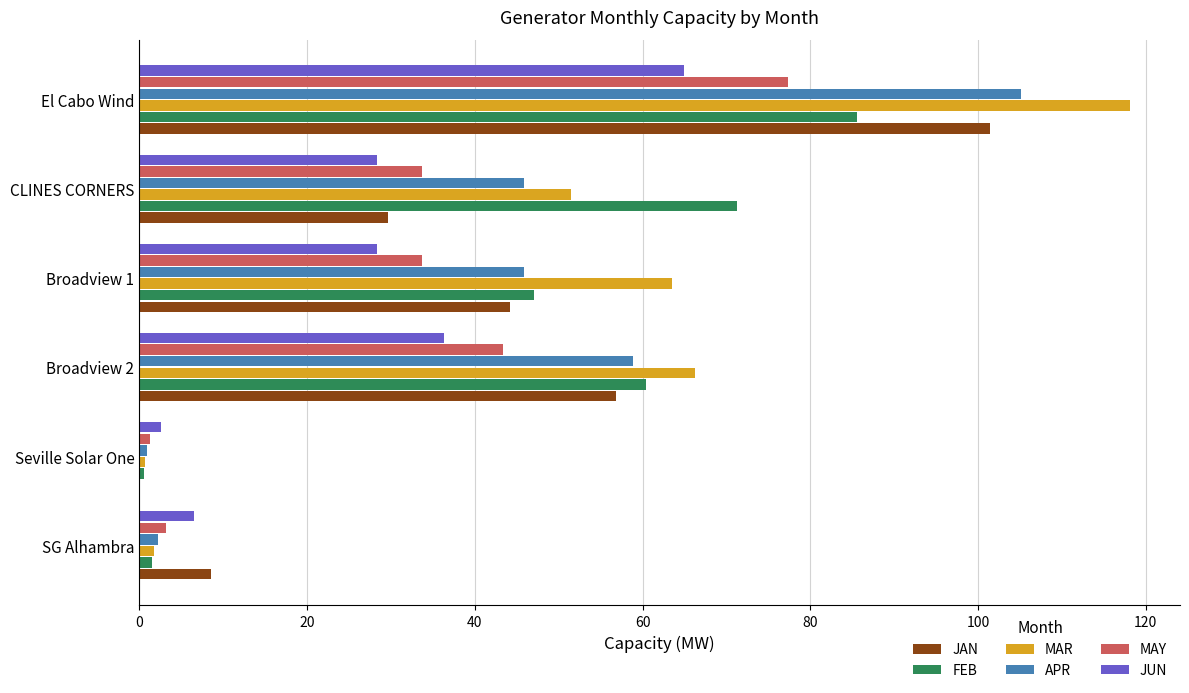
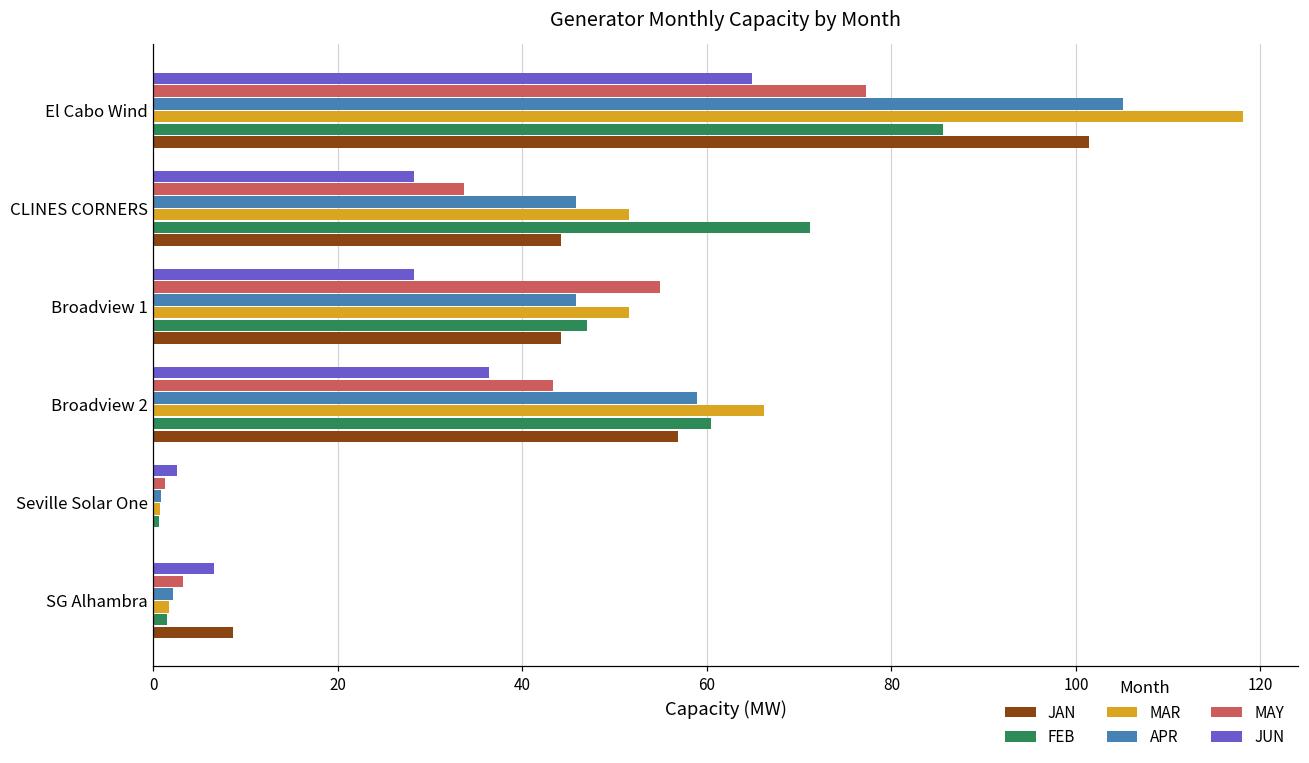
JAN, CLINES CORNERS: 30 -> 44
MAY, Broadview 1: 34 -> 55
MAR, Broadview 1: 63 -> 52
